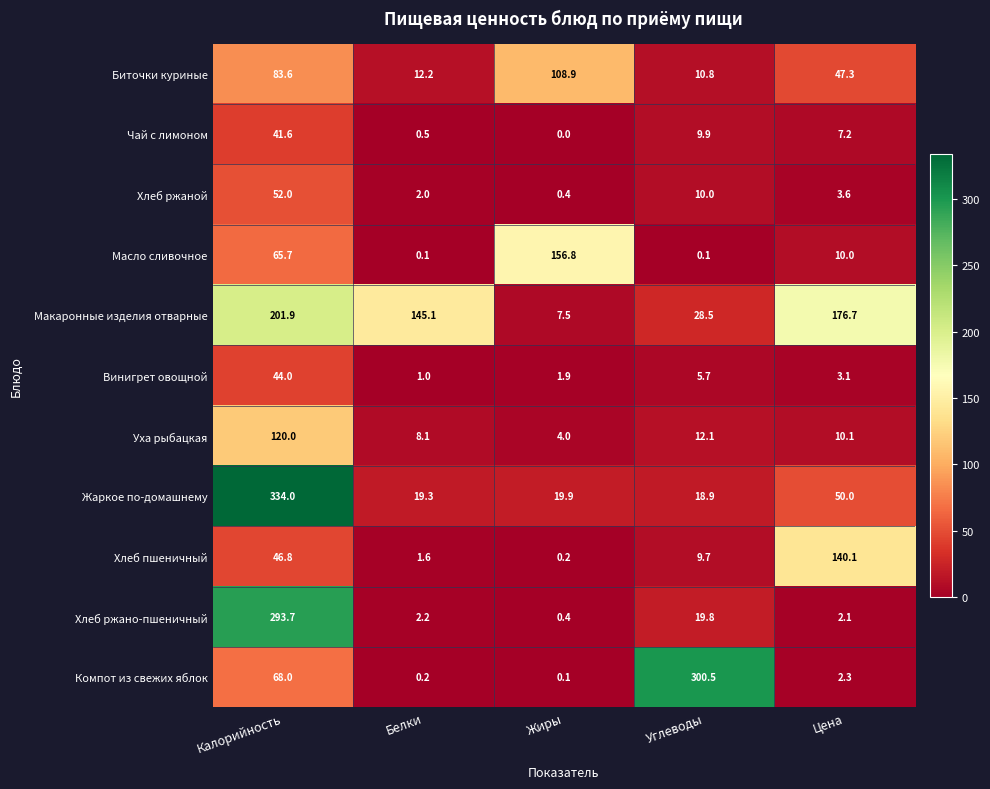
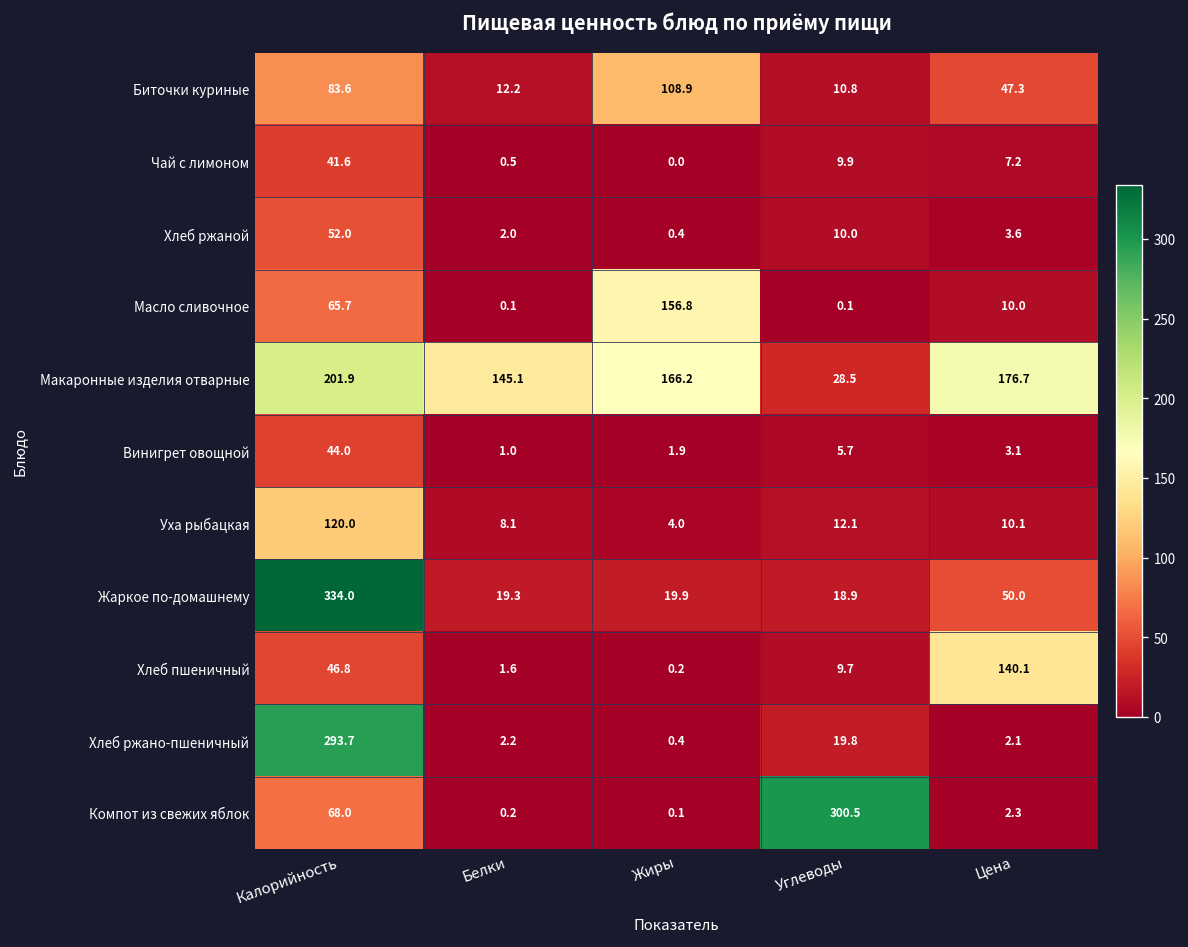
Макаронные изделия отварные, Жиры: 7.5 -> 166.2
